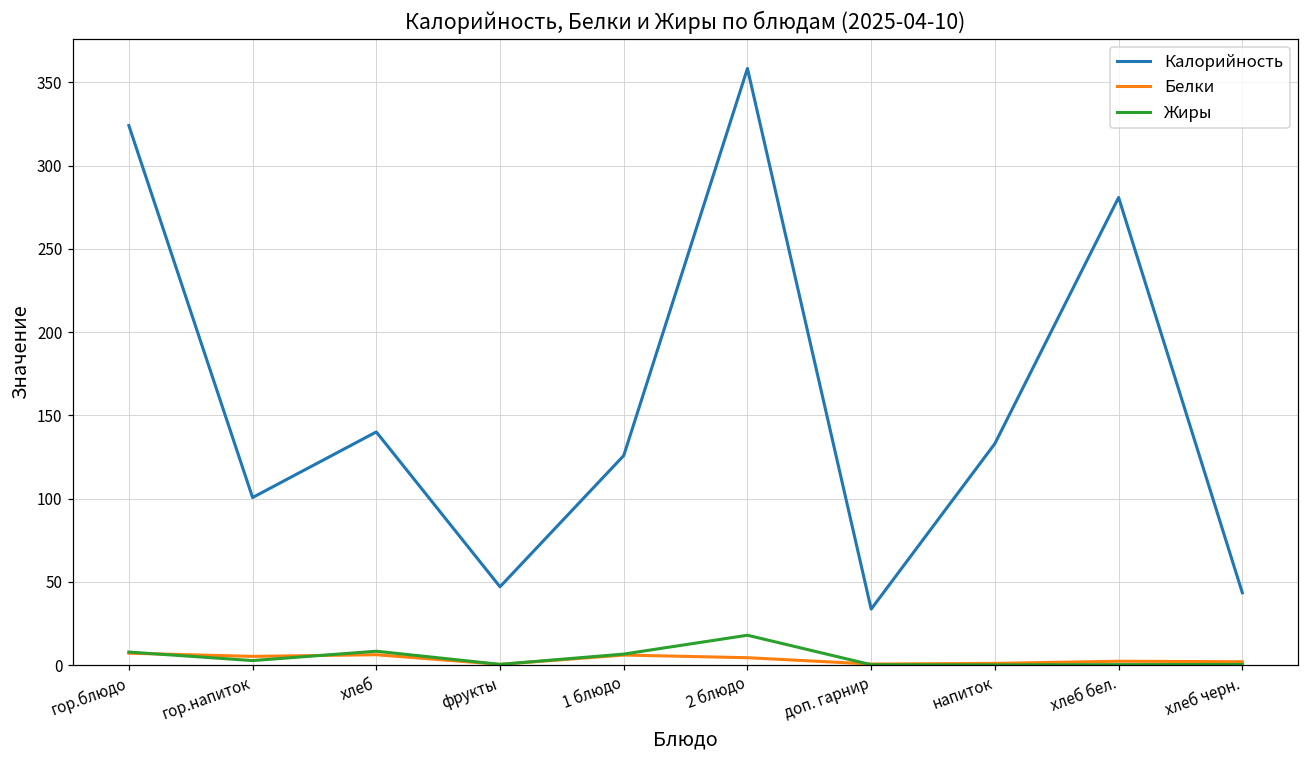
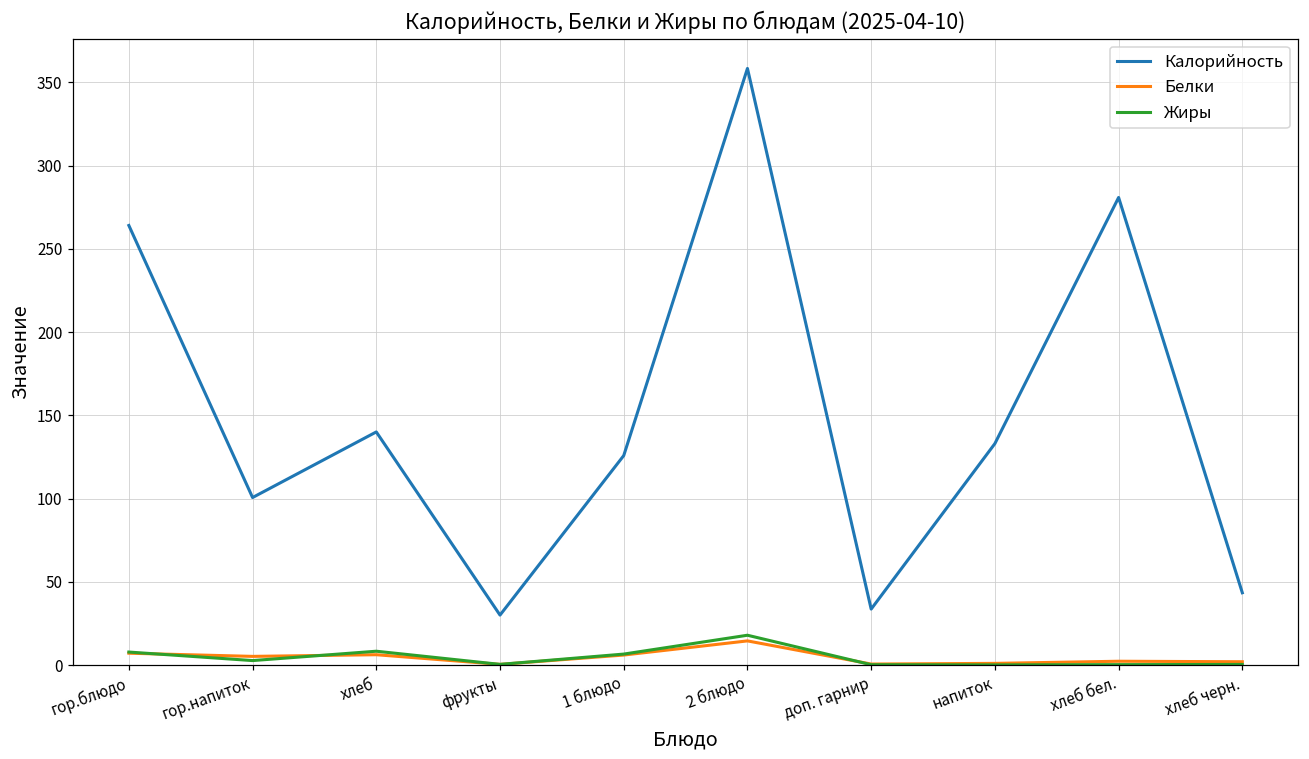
Калорийность, гор.блюдо: 324 -> 264
Калорийность, фрукты: 47 -> 30
Белки, 2 блюдо: 4 -> 15
